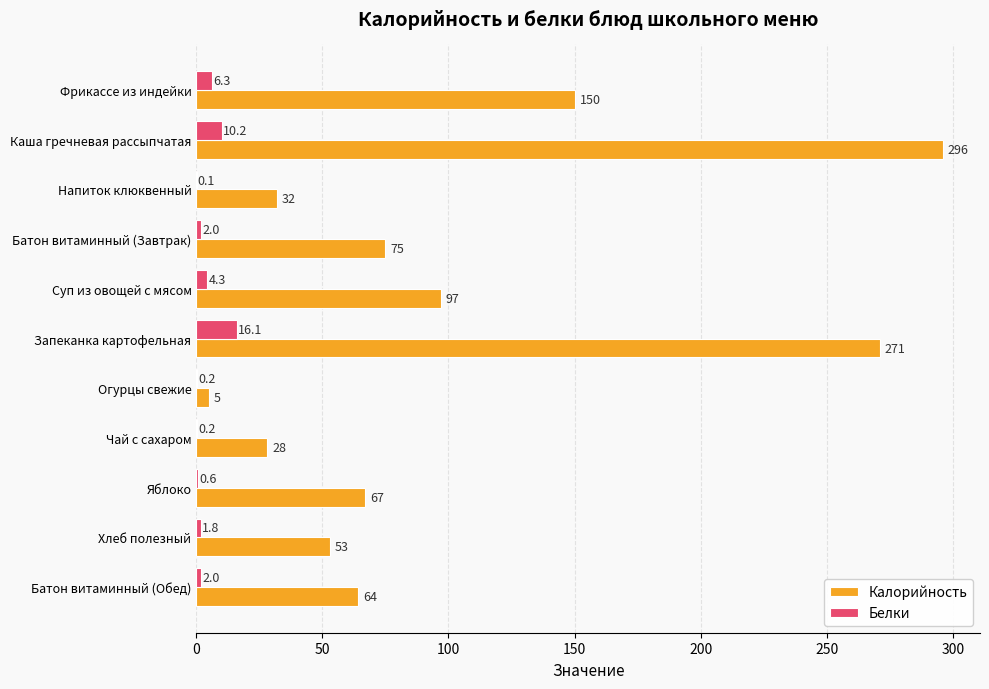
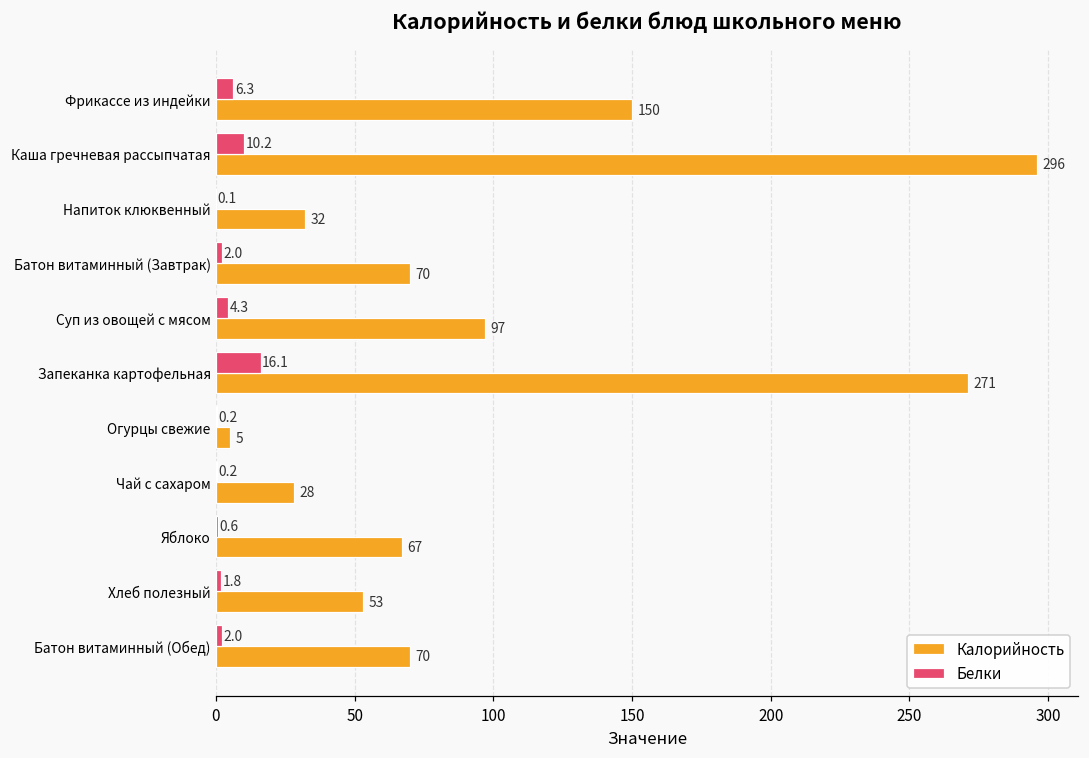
Калорийность, Батон витаминный (Завтрак): 75 -> 70
Калорийность, Батон витаминный (Обед): 64 -> 70
